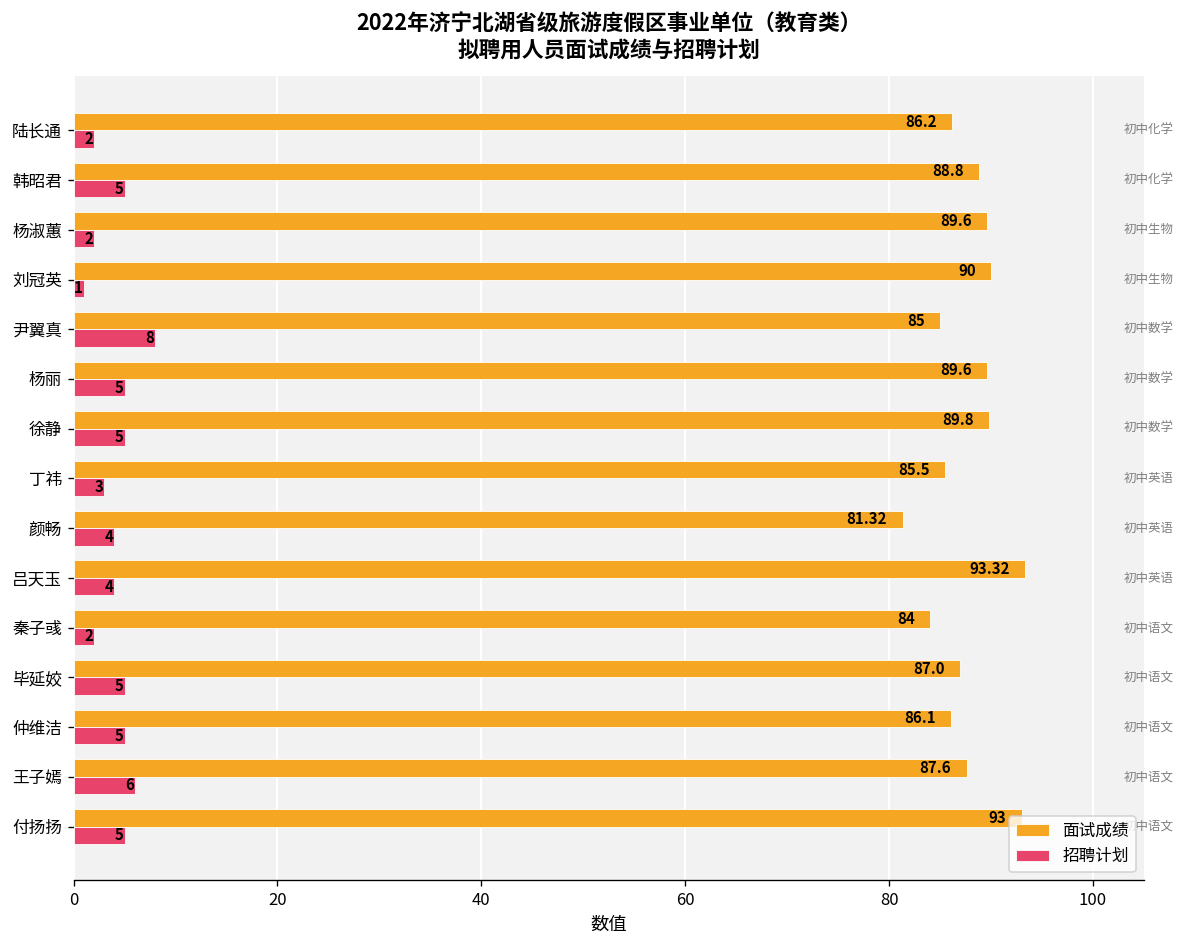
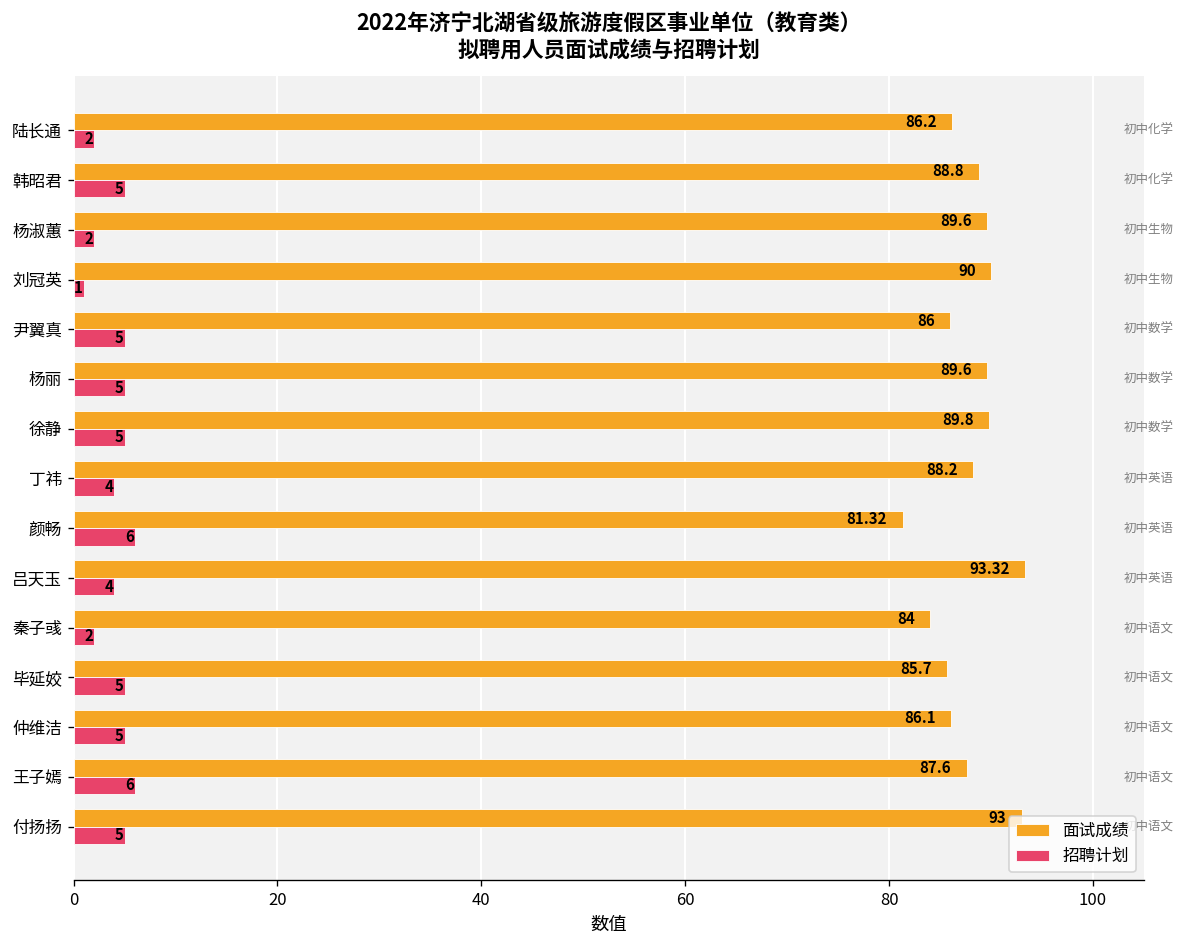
面试成绩, 尹翼真: 85 -> 86
招聘计划, 尹翼真: 8 -> 5
面试成绩, 丁祎: 85.5 -> 88.2
招聘计划, 丁祎: 3 -> 4
招聘计划, 颜畅: 4 -> 6
面试成绩, 毕延姣: 87.0 -> 85.7
